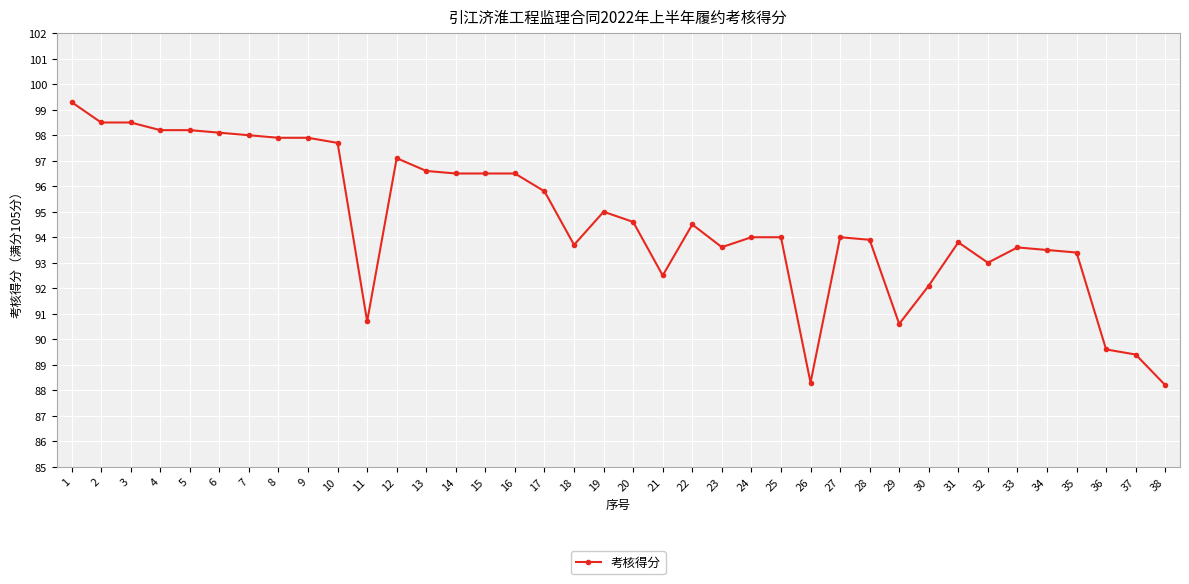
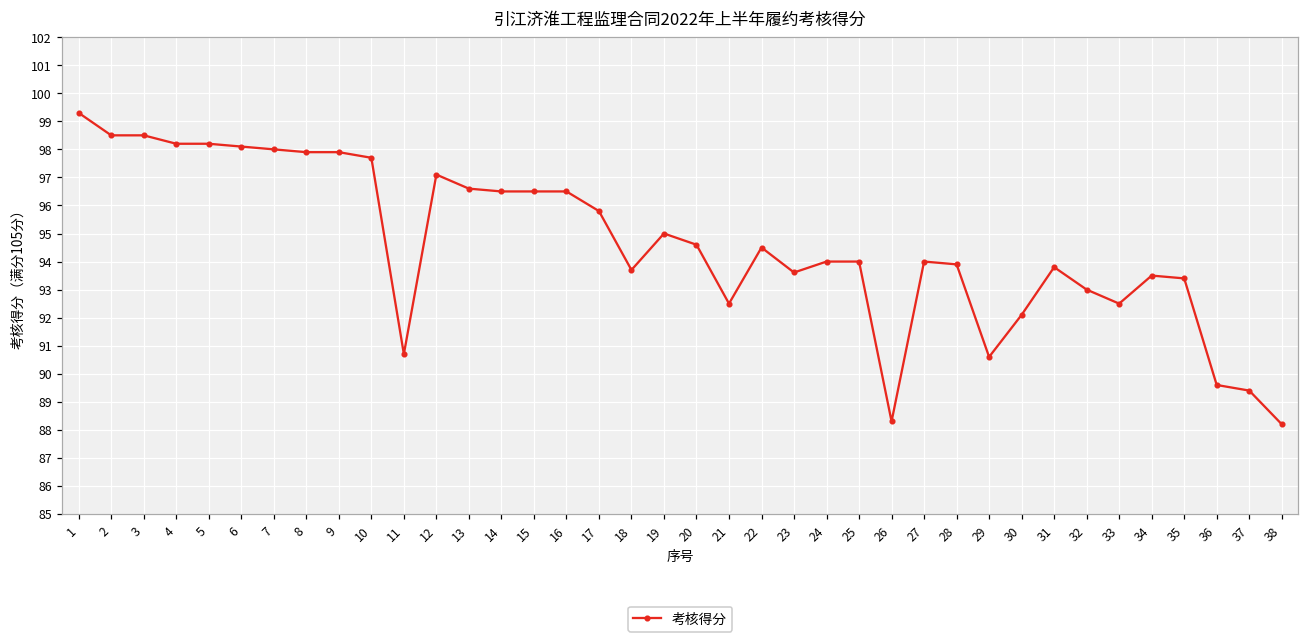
33: 93.6 -> 92.5
